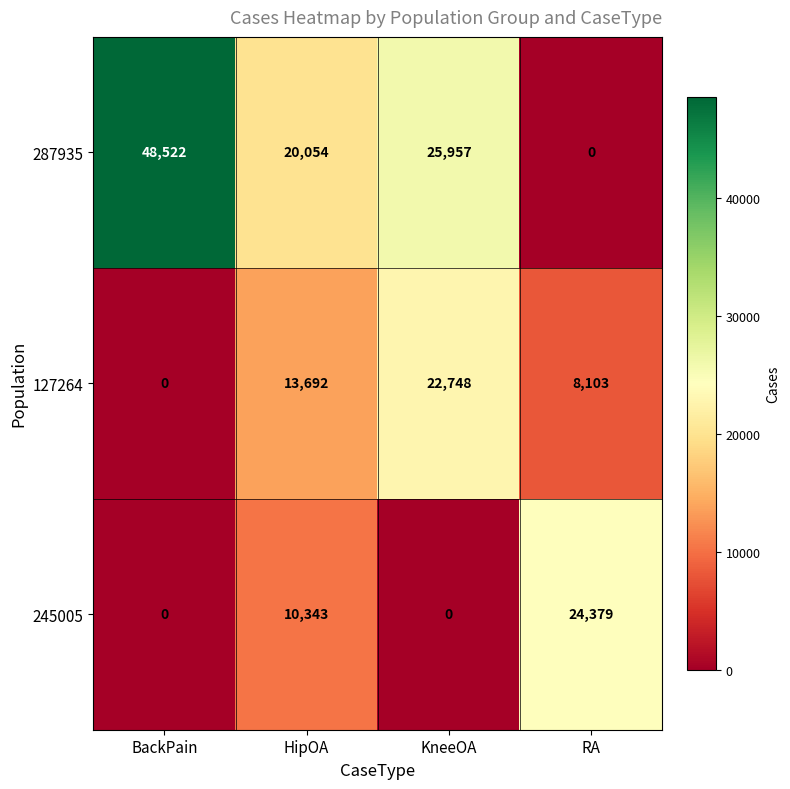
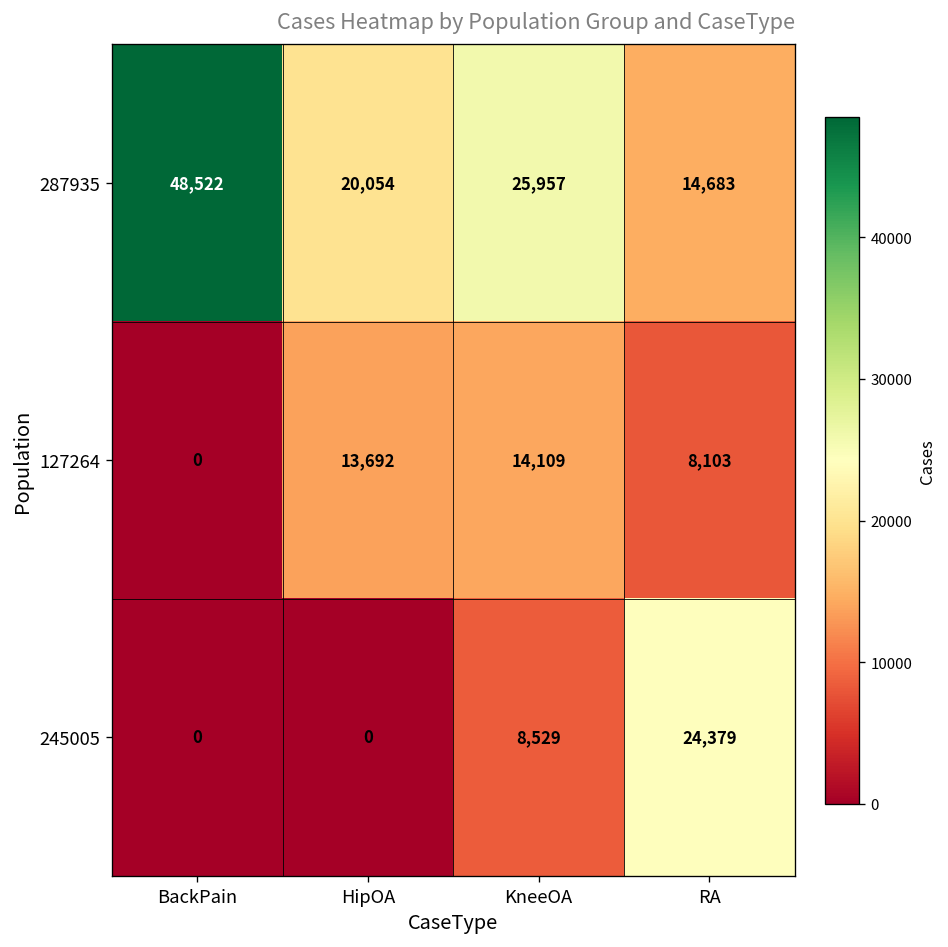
287935, RA: 0 -> 14,683
127264, KneeOA: 22,748 -> 14,109
245005, HipOA: 10,343 -> 0
245005, KneeOA: 0 -> 8,529
